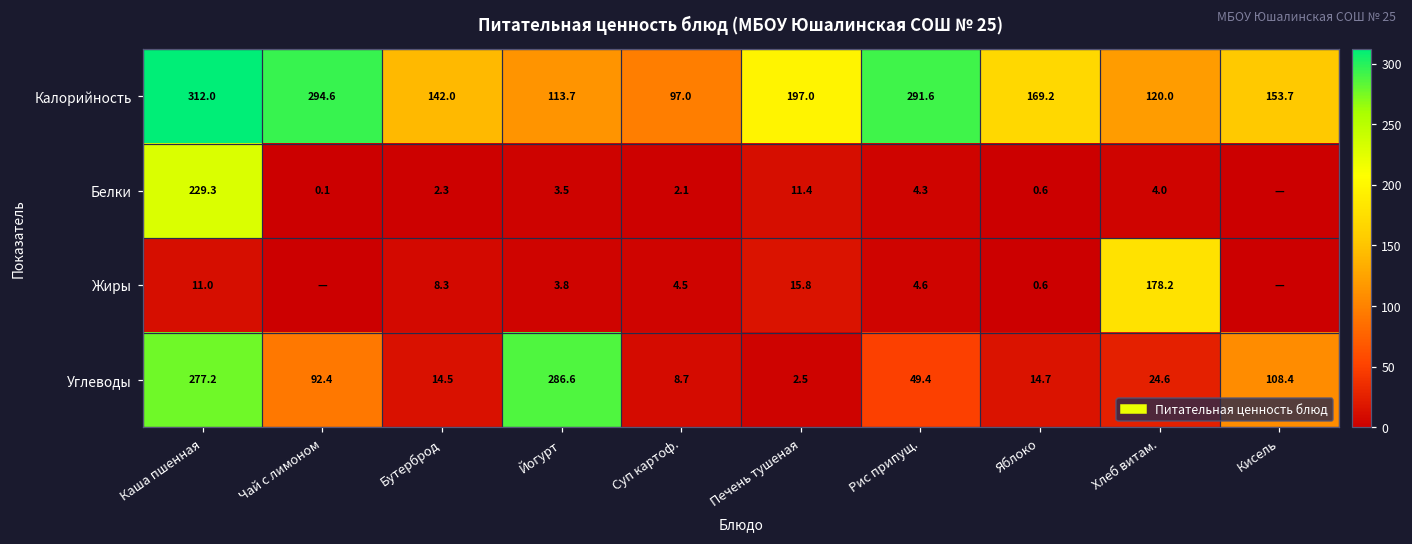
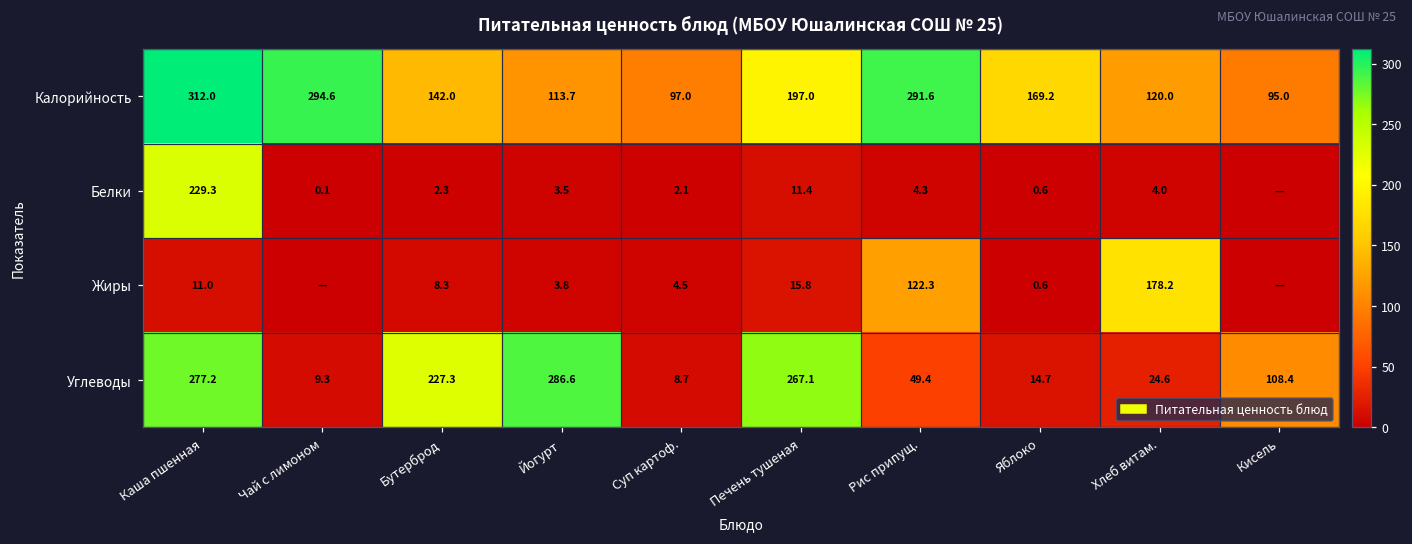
Калорийность, Кисель: 153.7 -> 95.0
Жиры, Рис припущ.: 4.6 -> 122.3
Углеводы, Чай с лимоном: 92.4 -> 9.3
Углеводы, Бутерброд: 14.5 -> 227.3
Углеводы, Печень тушеная: 2.5 -> 267.1
